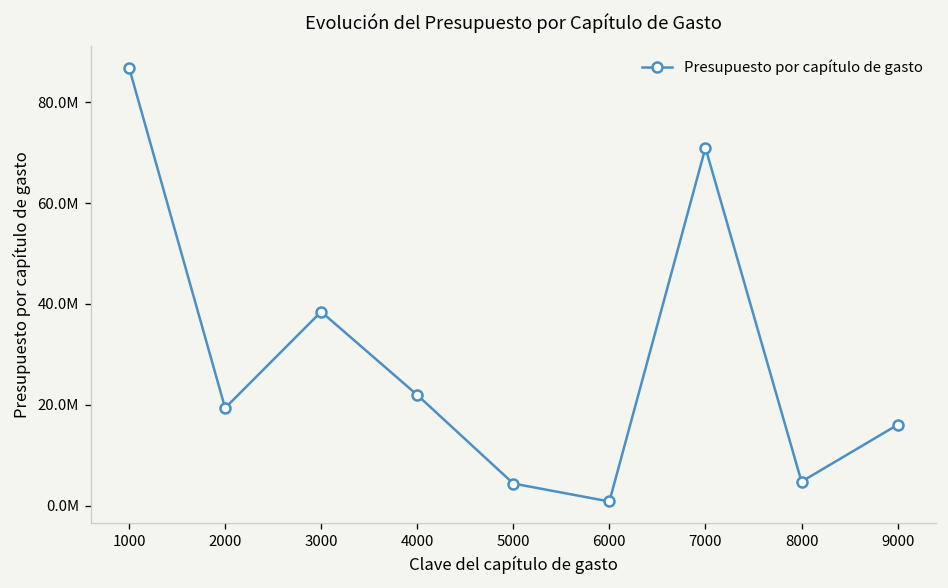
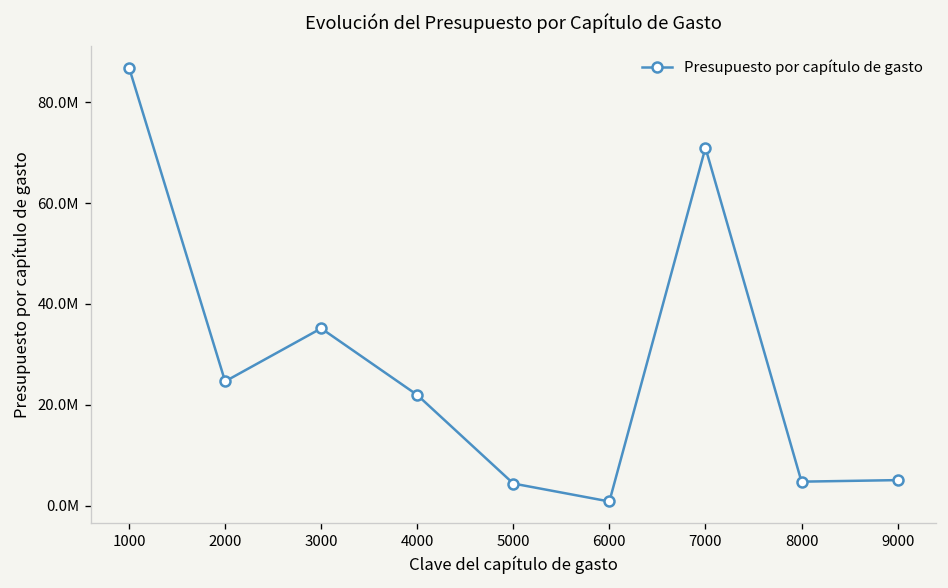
2000: 19000000 -> 25000000
3000: 38000000 -> 35000000
9000: 16000000 -> 5000000
